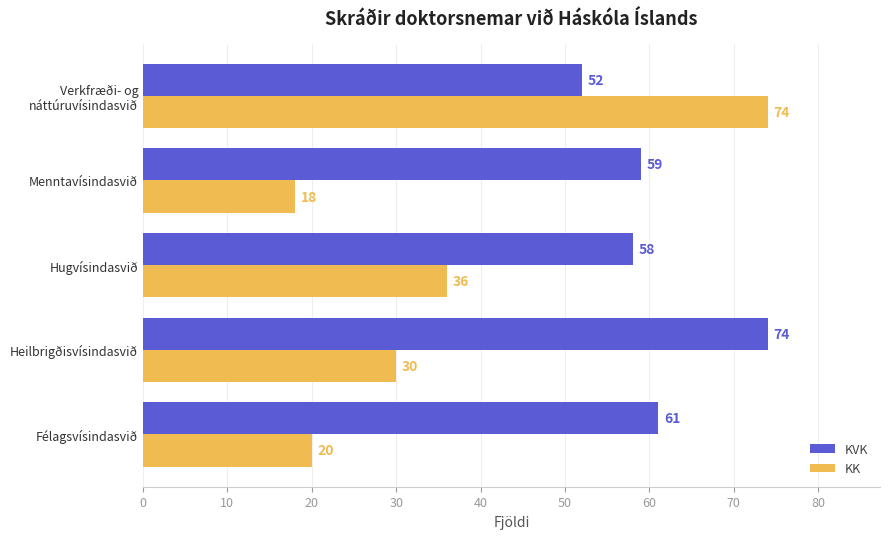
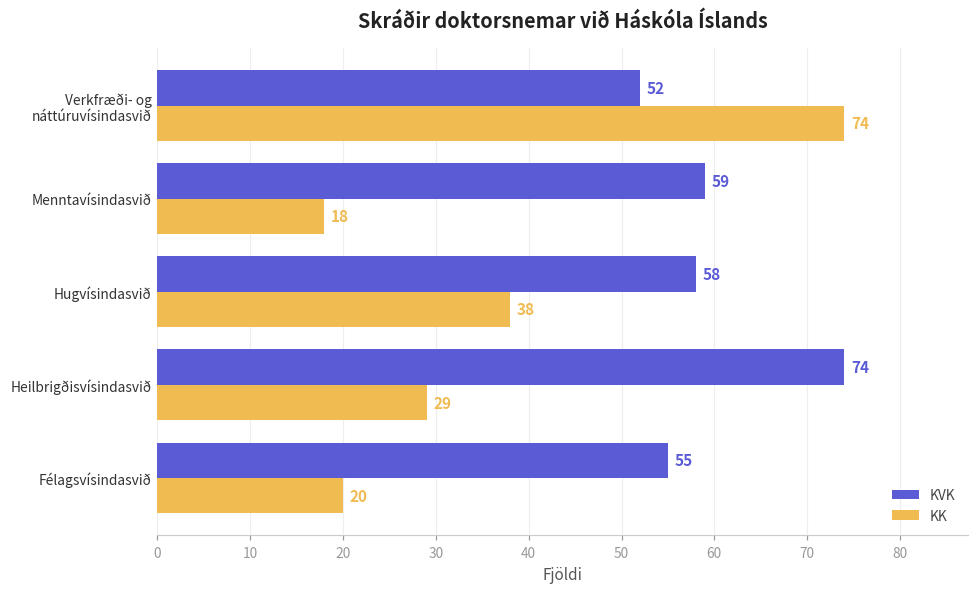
KK, Hugvísindasvið: 36 -> 38
KK, Heilbrigðisvísindasvið: 30 -> 29
KVK, Félagsvísindasvið: 61 -> 55
